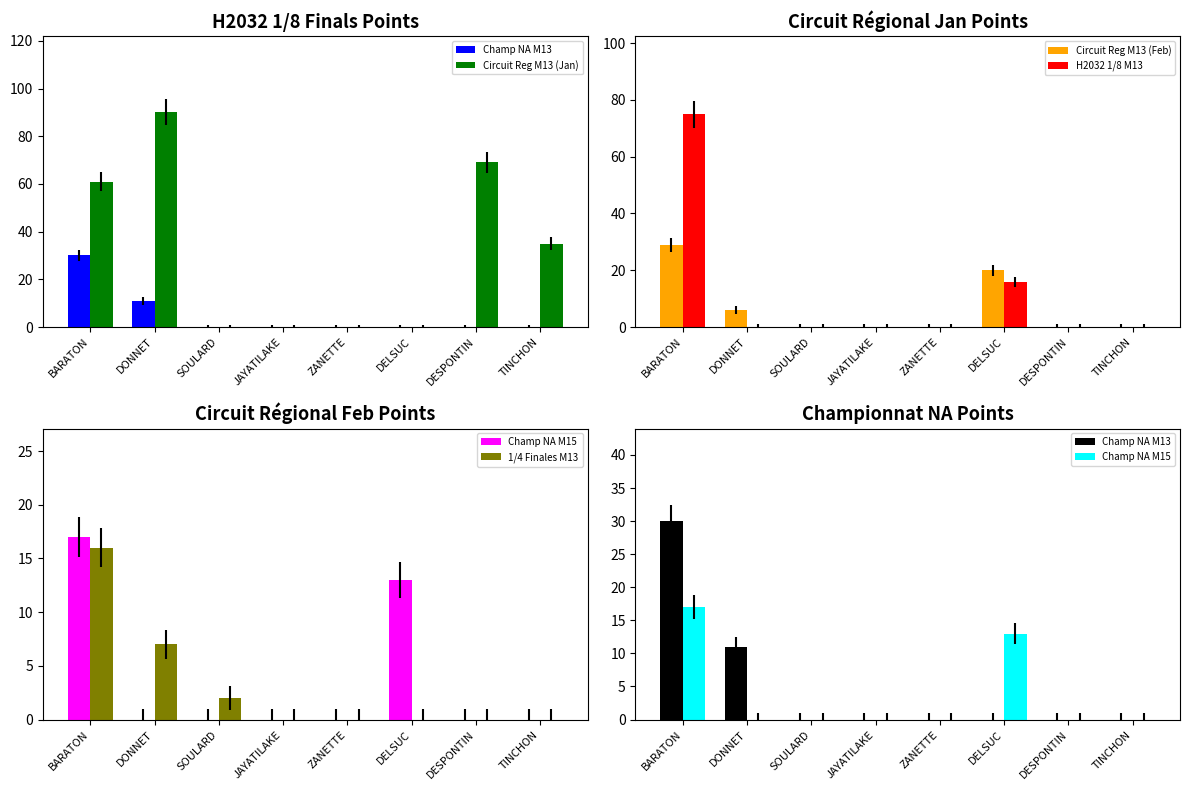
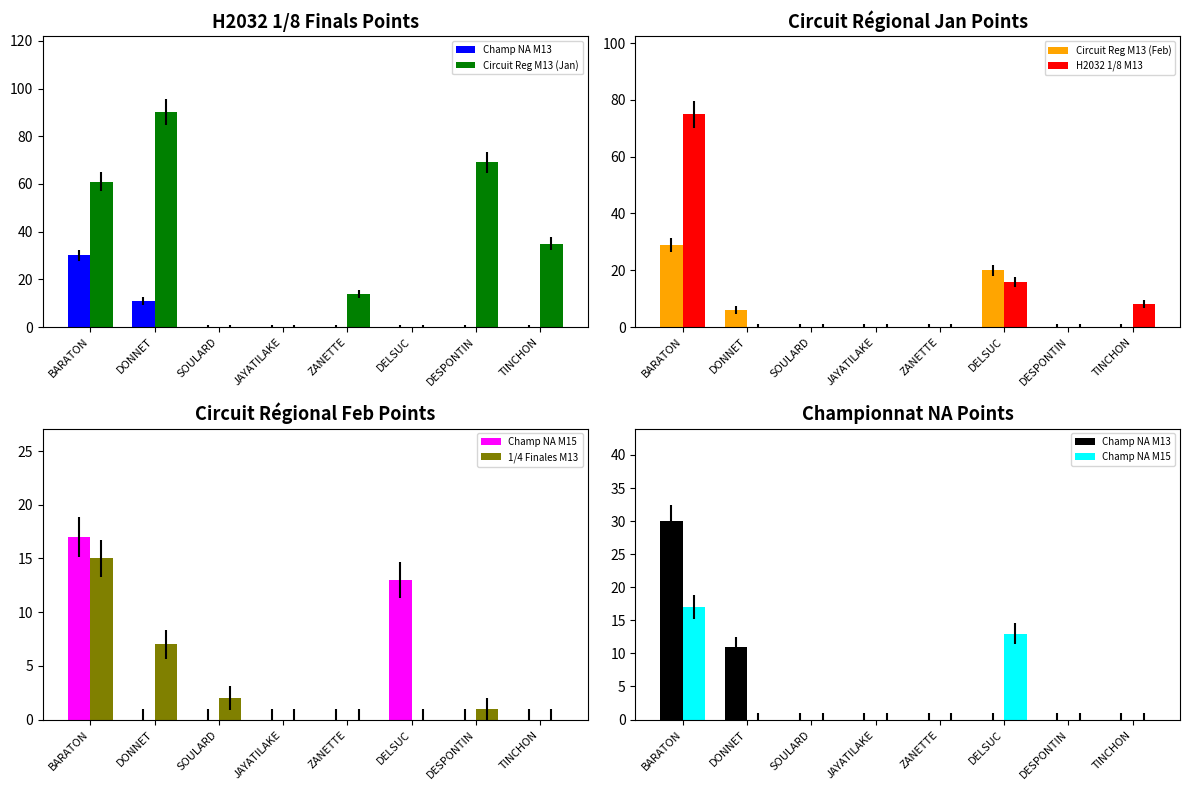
H2032 1/8 Finals Points, Circuit Reg M13 (Jan), ZANETTE: 0 -> 14
Circuit Régional Jan Points, H2032 1/8 M13, TINCHON: 0 -> 8
Circuit Régional Feb Points, 1/4 Finales M13, BARATON: 16 -> 15
Circuit Régional Feb Points, 1/4 Finales M13, DESPONTIN: 0 -> 1
